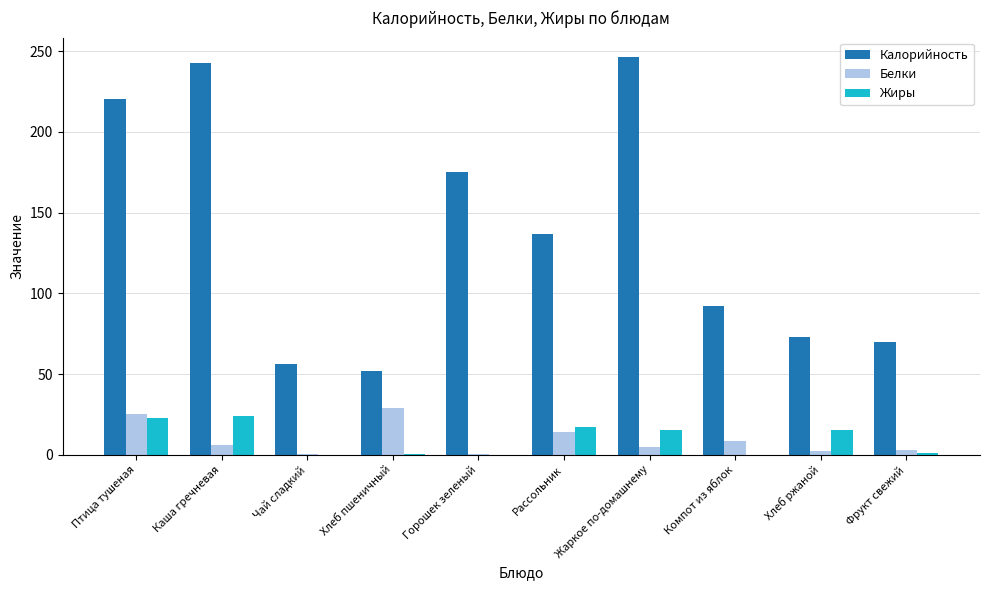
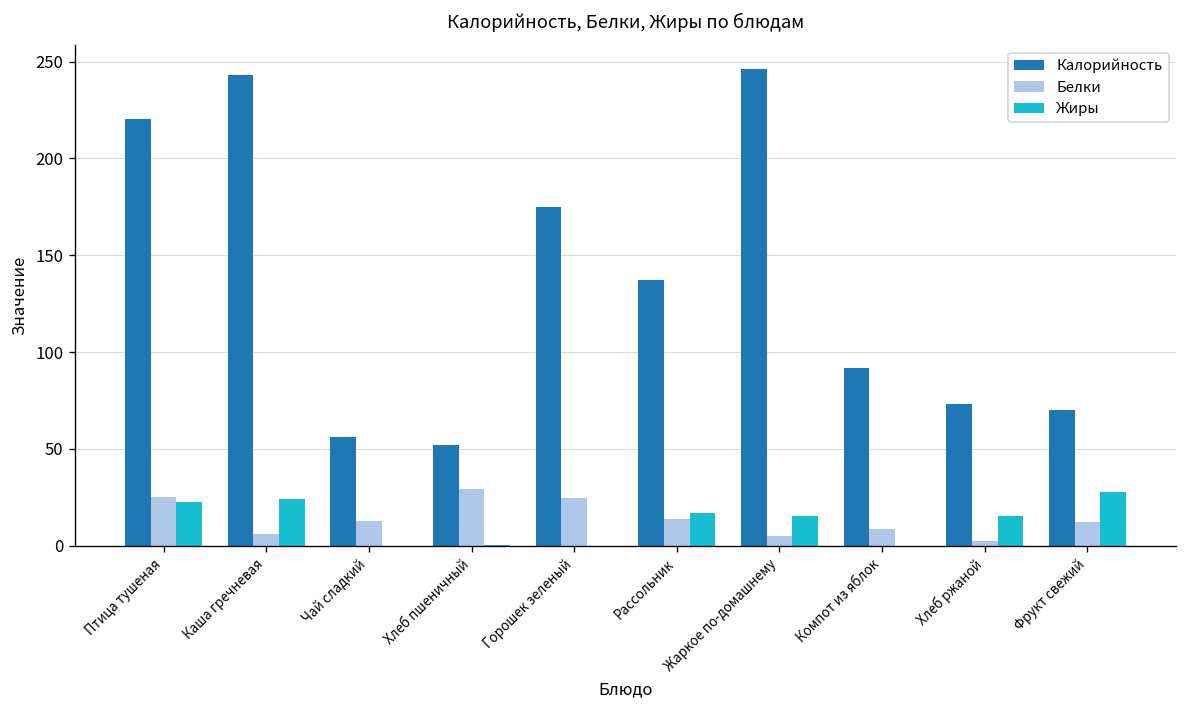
Белки, Чай сладкий: 0 -> 13
Белки, Горошек зеленый: 0 -> 25
Белки, Фрукт свежий: 3 -> 13
Жиры, Фрукт свежий: 1 -> 28
